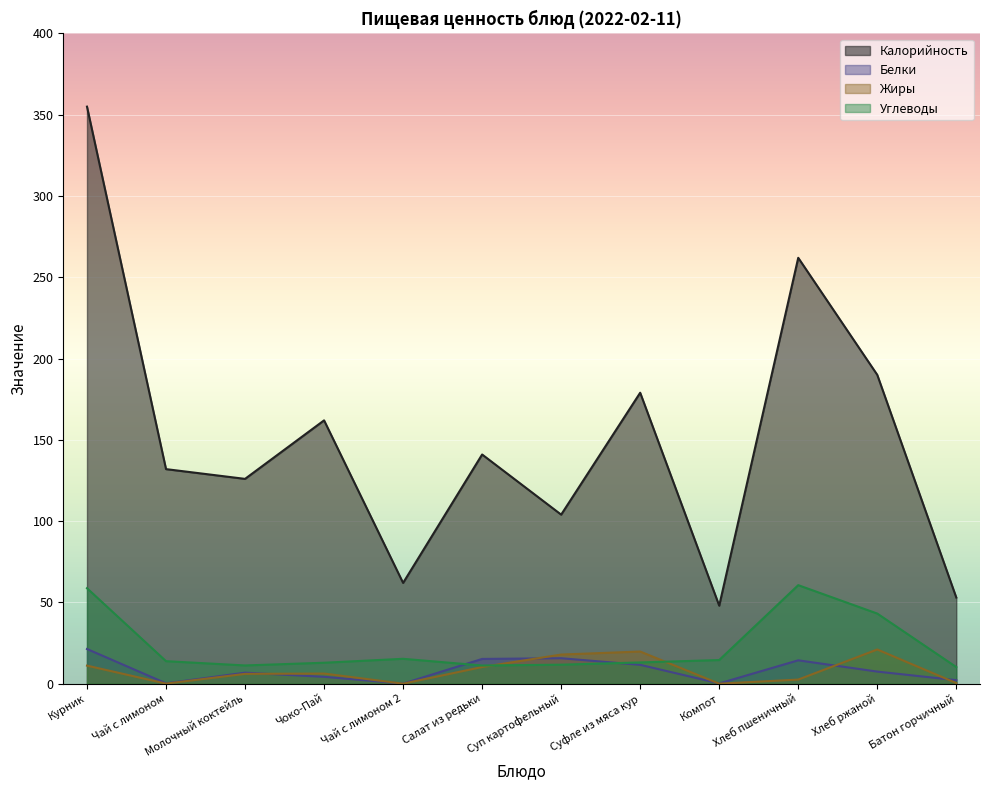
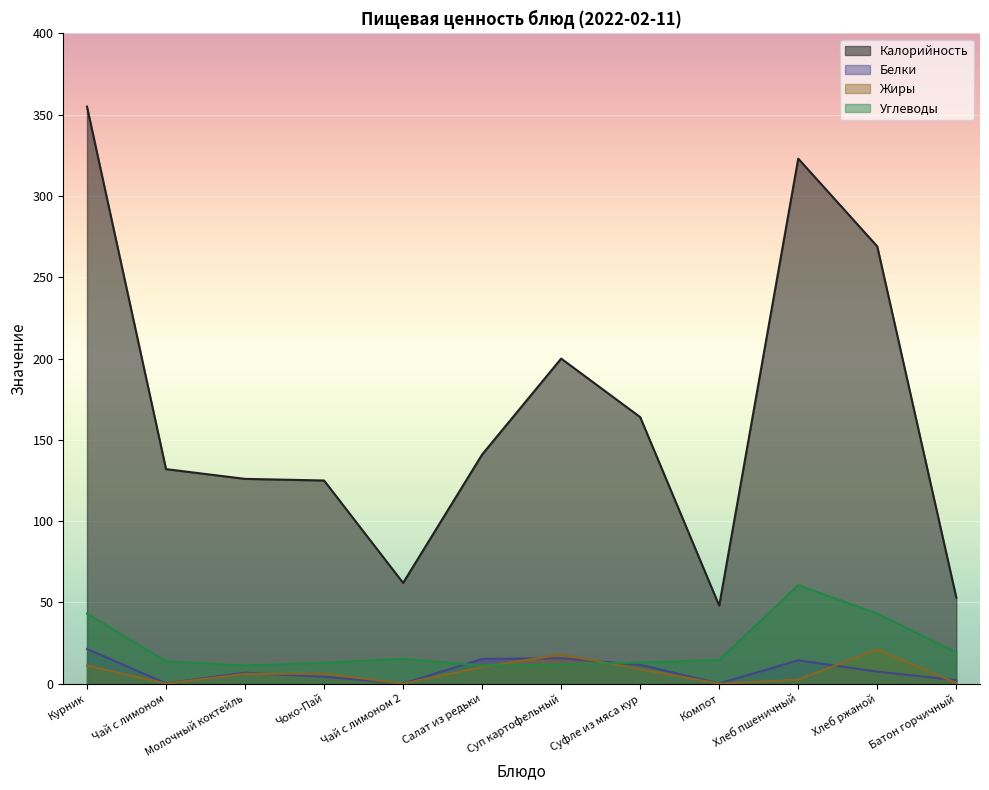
Углеводы, Курник: 59 -> 43
Калорийность, Чоко-Пай: 162 -> 125
Калорийность, Суп картофельный: 104 -> 200
Калорийность, Суфле из мяса кур: 179 -> 164
Жиры, Суфле из мяса кур: 20 -> 9
Калорийность, Хлеб пшеничный: 262 -> 323
Калорийность, Хлеб ржаной: 190 -> 269
Углеводы, Батон горчичный: 10 -> 19
